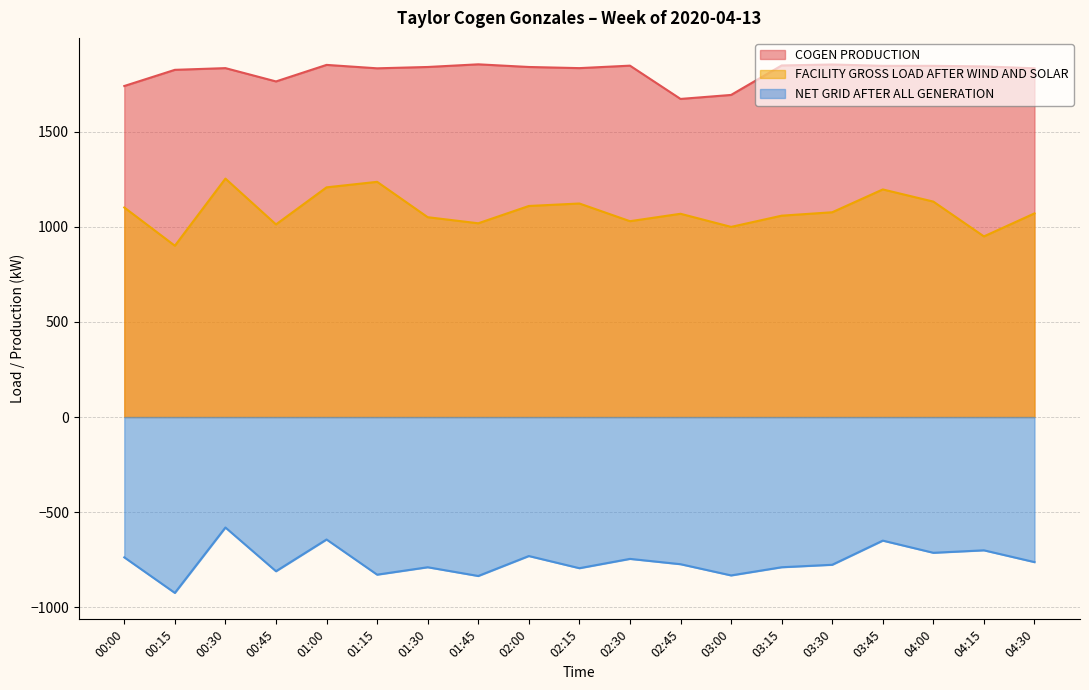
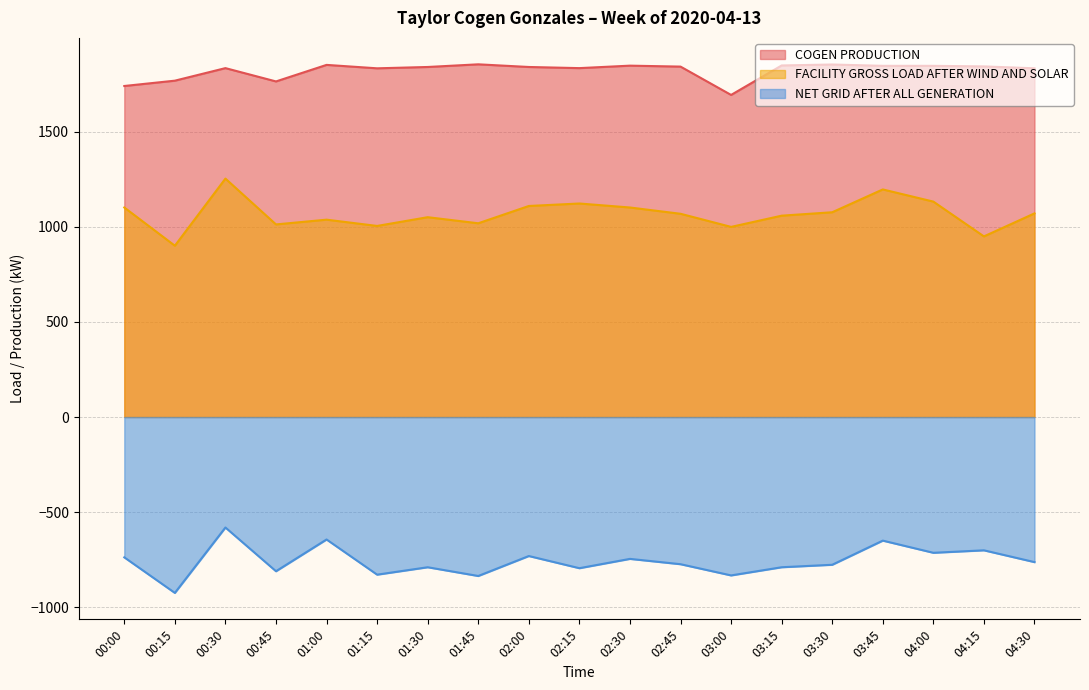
COGEN PRODUCTION, 00:15: 1830 -> 1770
FACILITY GROSS LOAD AFTER WIND AND SOLAR, 01:00: 1210 -> 1040
FACILITY GROSS LOAD AFTER WIND AND SOLAR, 01:15: 1240 -> 1010
FACILITY GROSS LOAD AFTER WIND AND SOLAR, 02:30: 1030 -> 1100
COGEN PRODUCTION, 02:45: 1670 -> 1840
